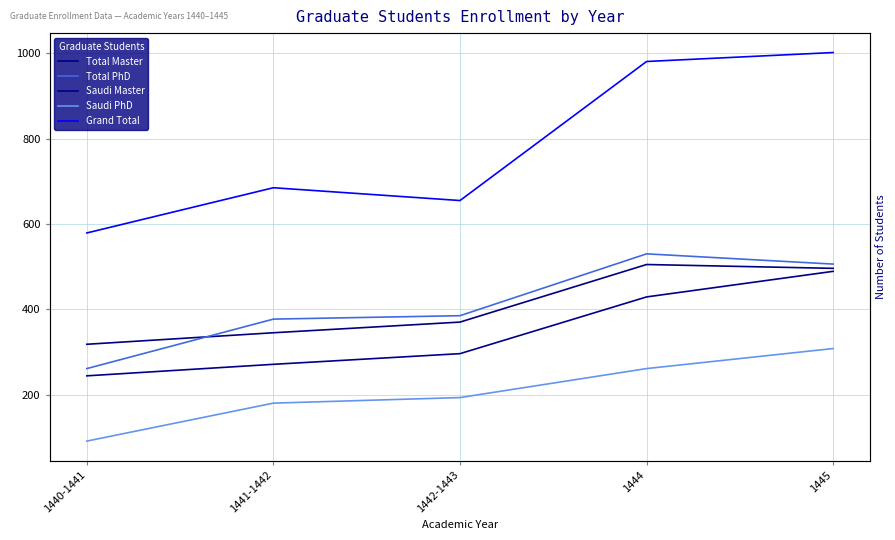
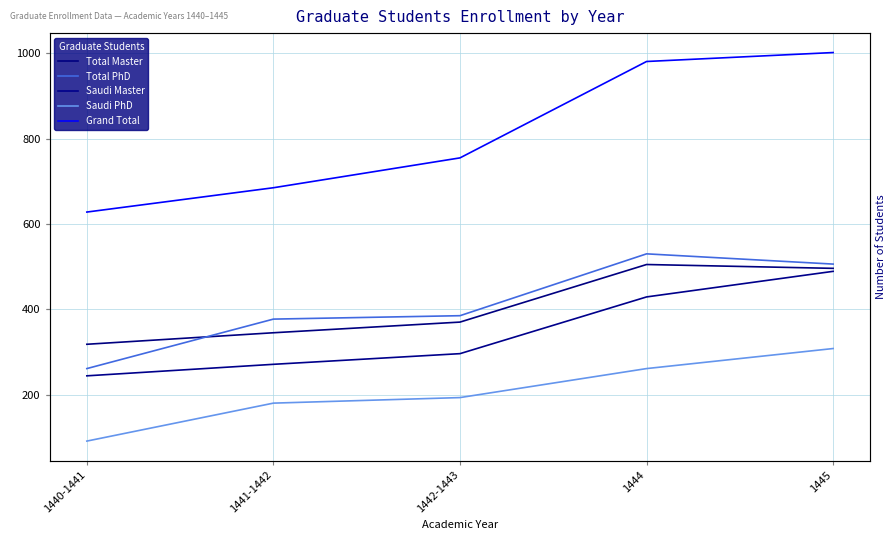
Grand Total, 1440-1441: 580 -> 630
Grand Total, 1442-1443: 660 -> 760
